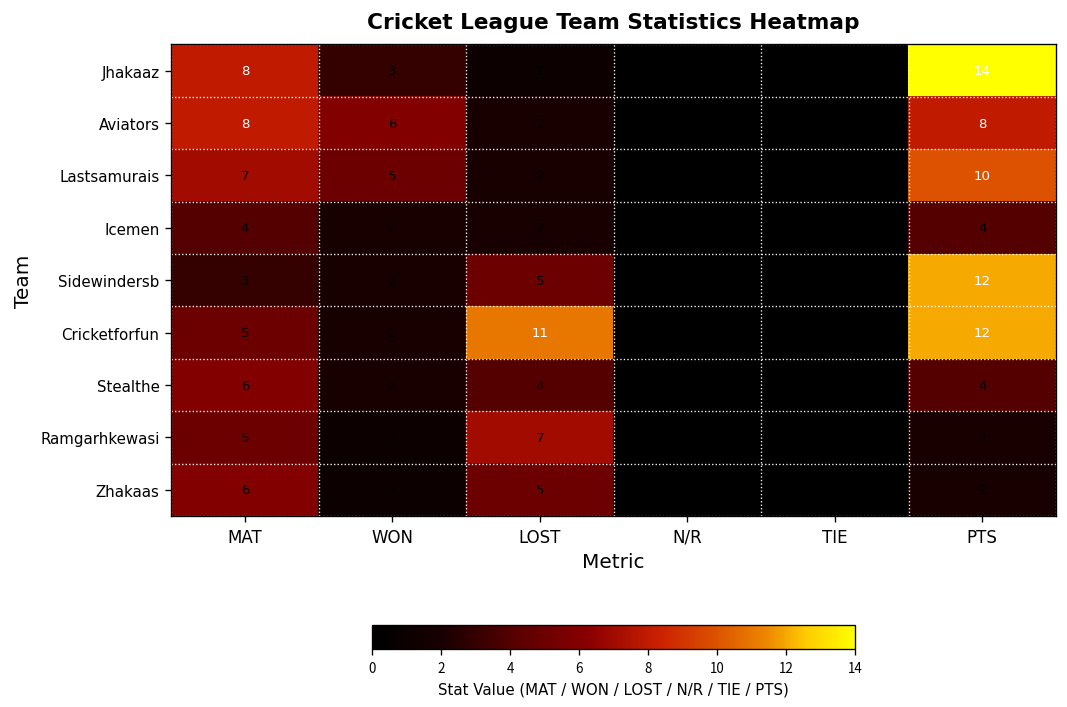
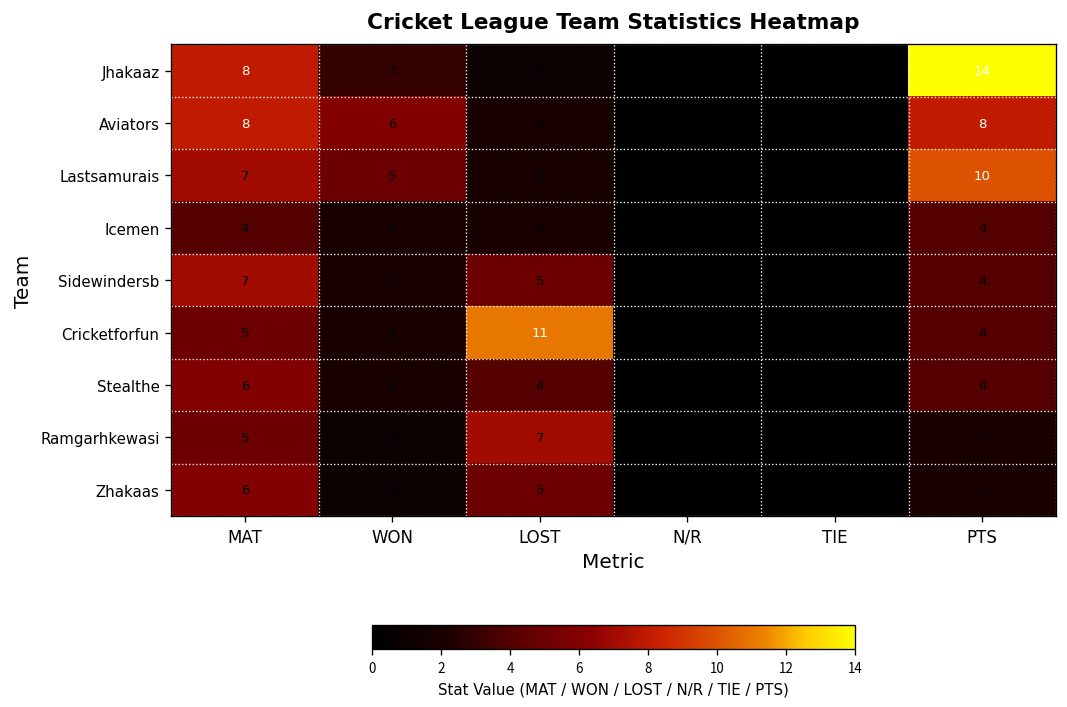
Sidewindersb, MAT: 3 -> 7
Sidewindersb, PTS: 12 -> 4
Cricketforfun, PTS: 12 -> 4
